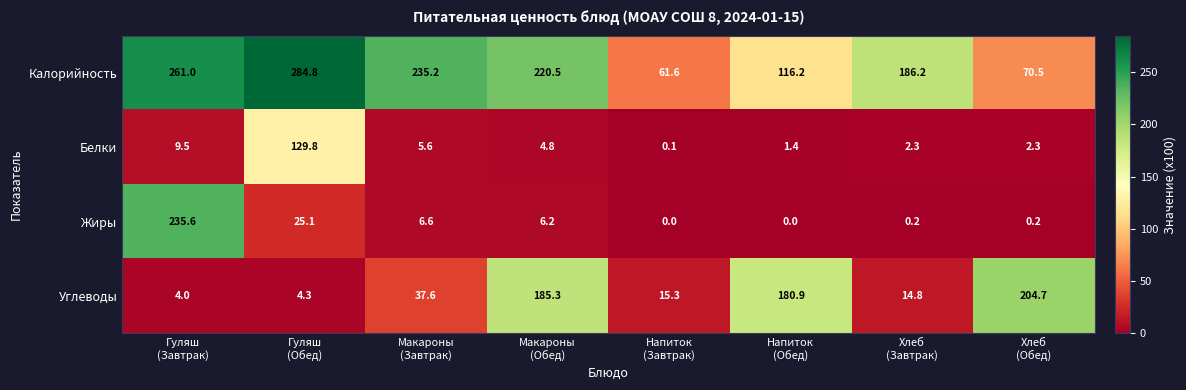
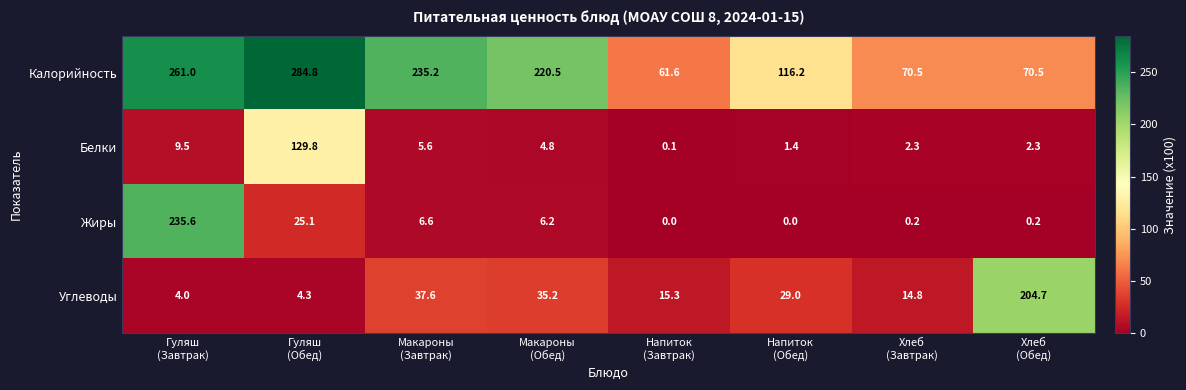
Калорийность, Хлеб (Завтрак): 186.2 -> 70.5
Углеводы, Макароны (Обед): 185.3 -> 35.2
Углеводы, Напиток (Обед): 180.9 -> 29.0
